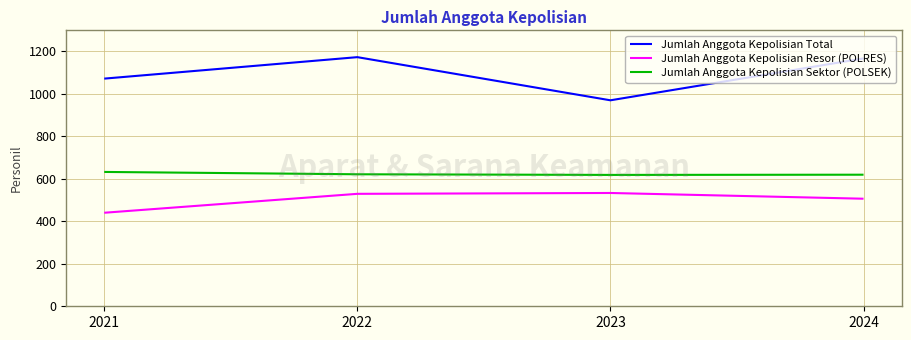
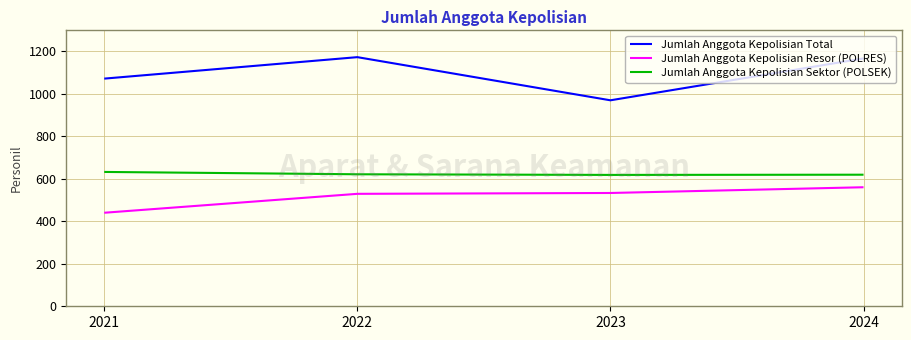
Jumlah Anggota Kepolisian Resor (POLRES), 2024: 510 -> 560
